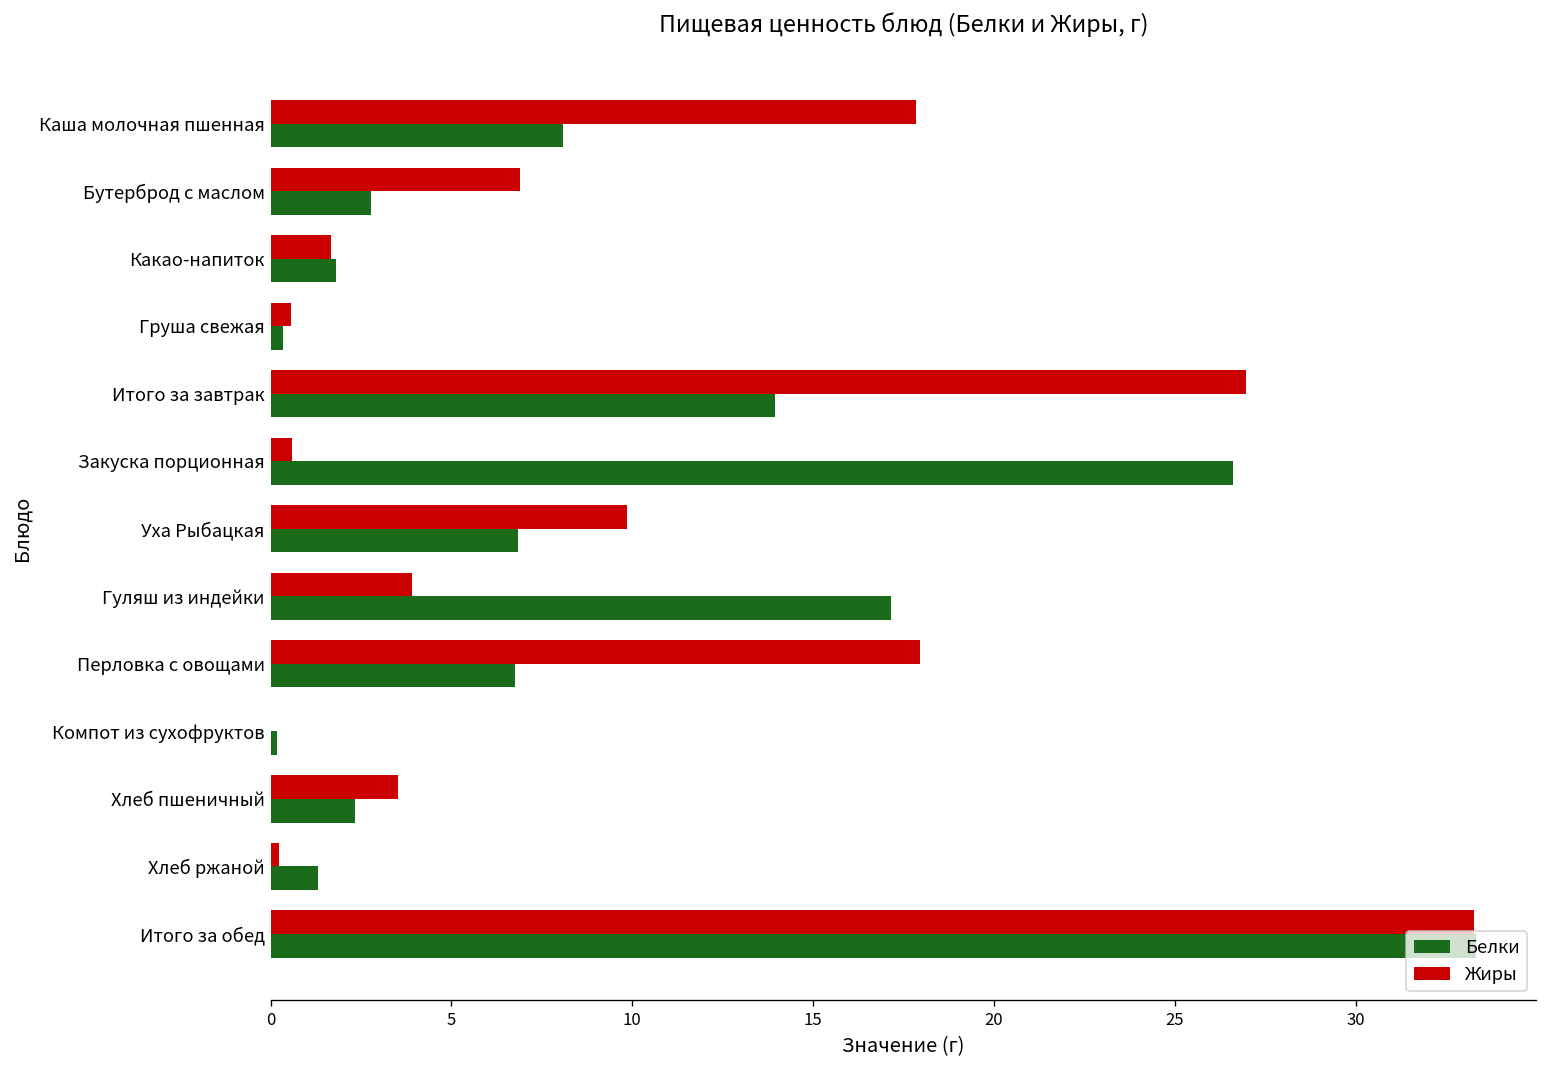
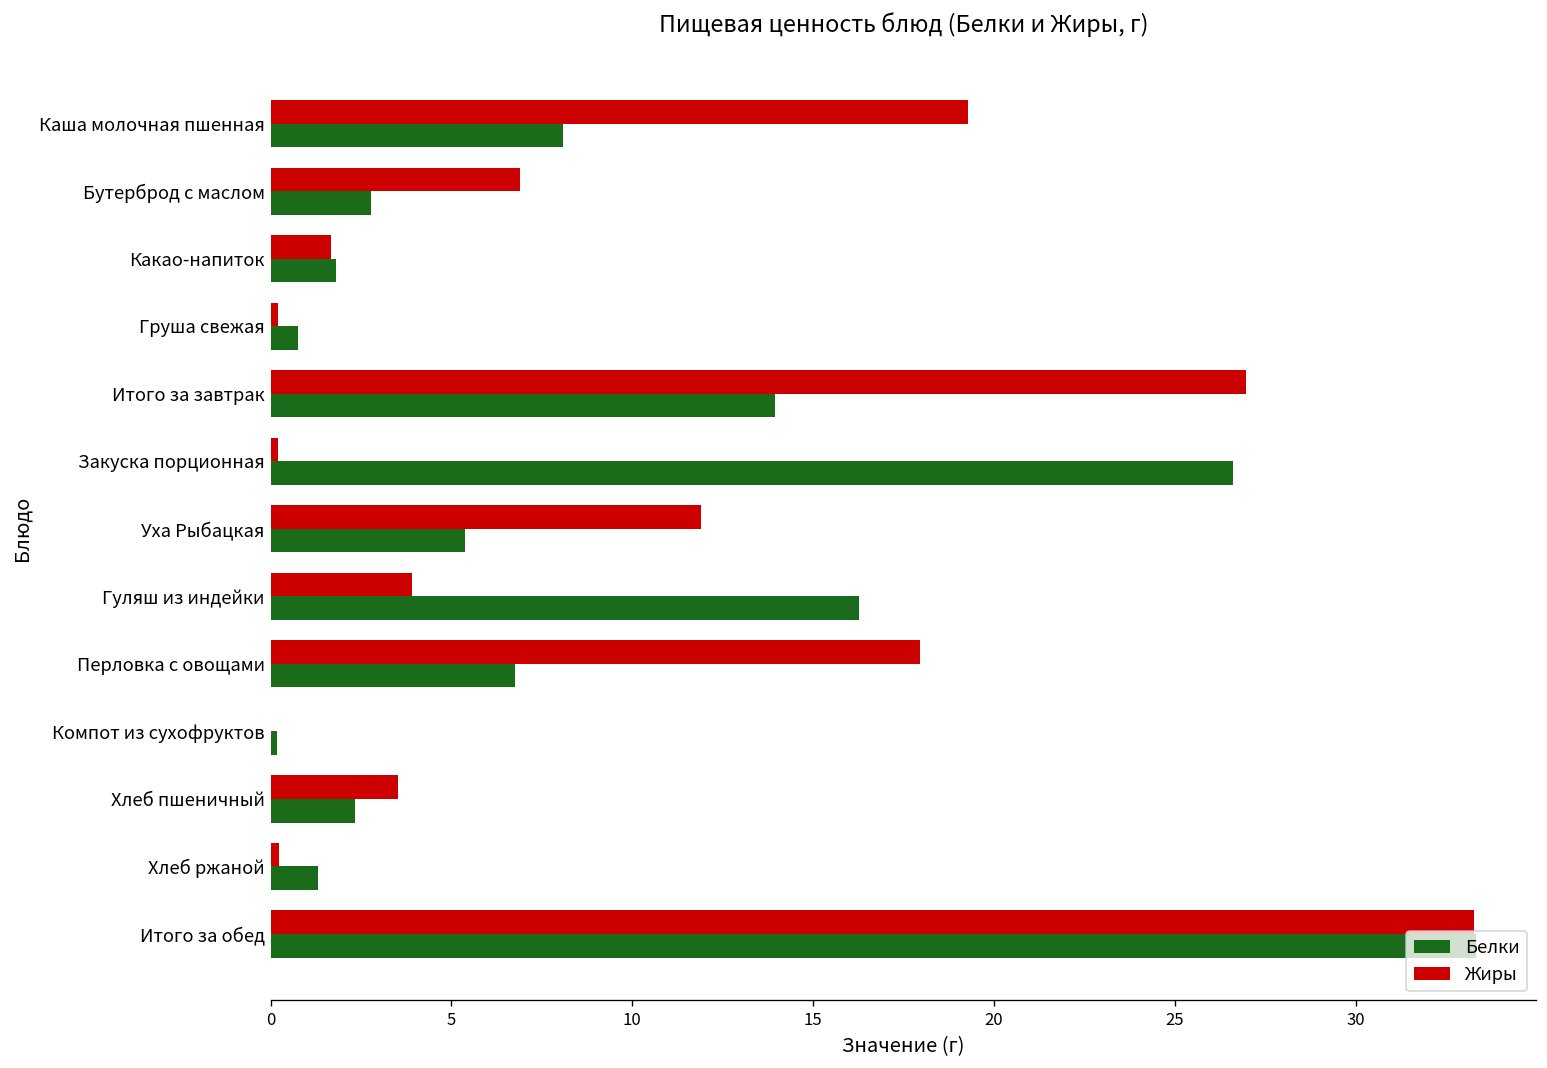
Жиры, Каша молочная пшенная: 17.8 -> 19.3
Жиры, Груша свежая: 0.6 -> 0.2
Белки, Груша свежая: 0.3 -> 0.8
Жиры, Закуска порционная: 0.6 -> 0.2
Жиры, Уха Рыбацкая: 9.8 -> 11.9
Белки, Уха Рыбацкая: 6.9 -> 5.4
Белки, Гуляш из индейки: 17.2 -> 16.3
